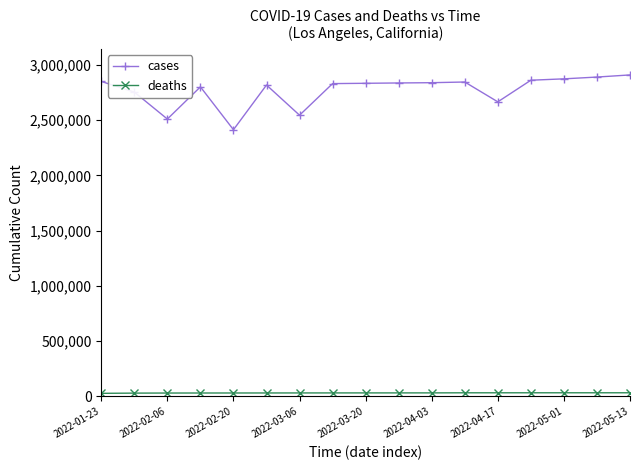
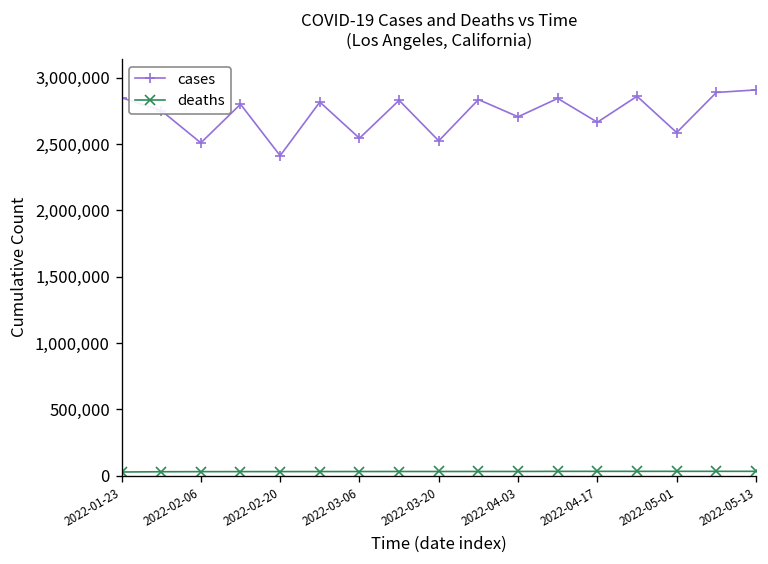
cases, 2022-03-20: 2,830,000 -> 2,520,000
cases, 2022-04-03: 2,840,000 -> 2,710,000
cases, 2022-05-01: 2,870,000 -> 2,590,000
